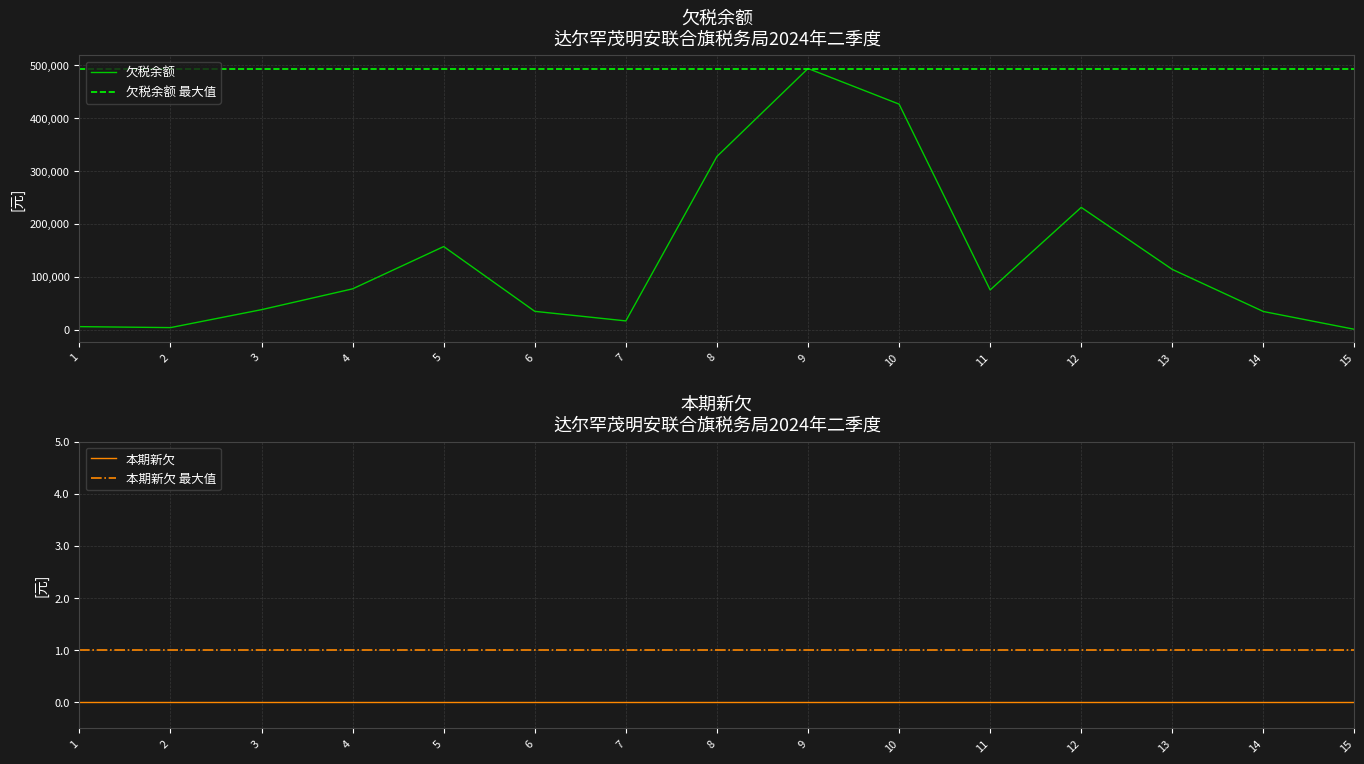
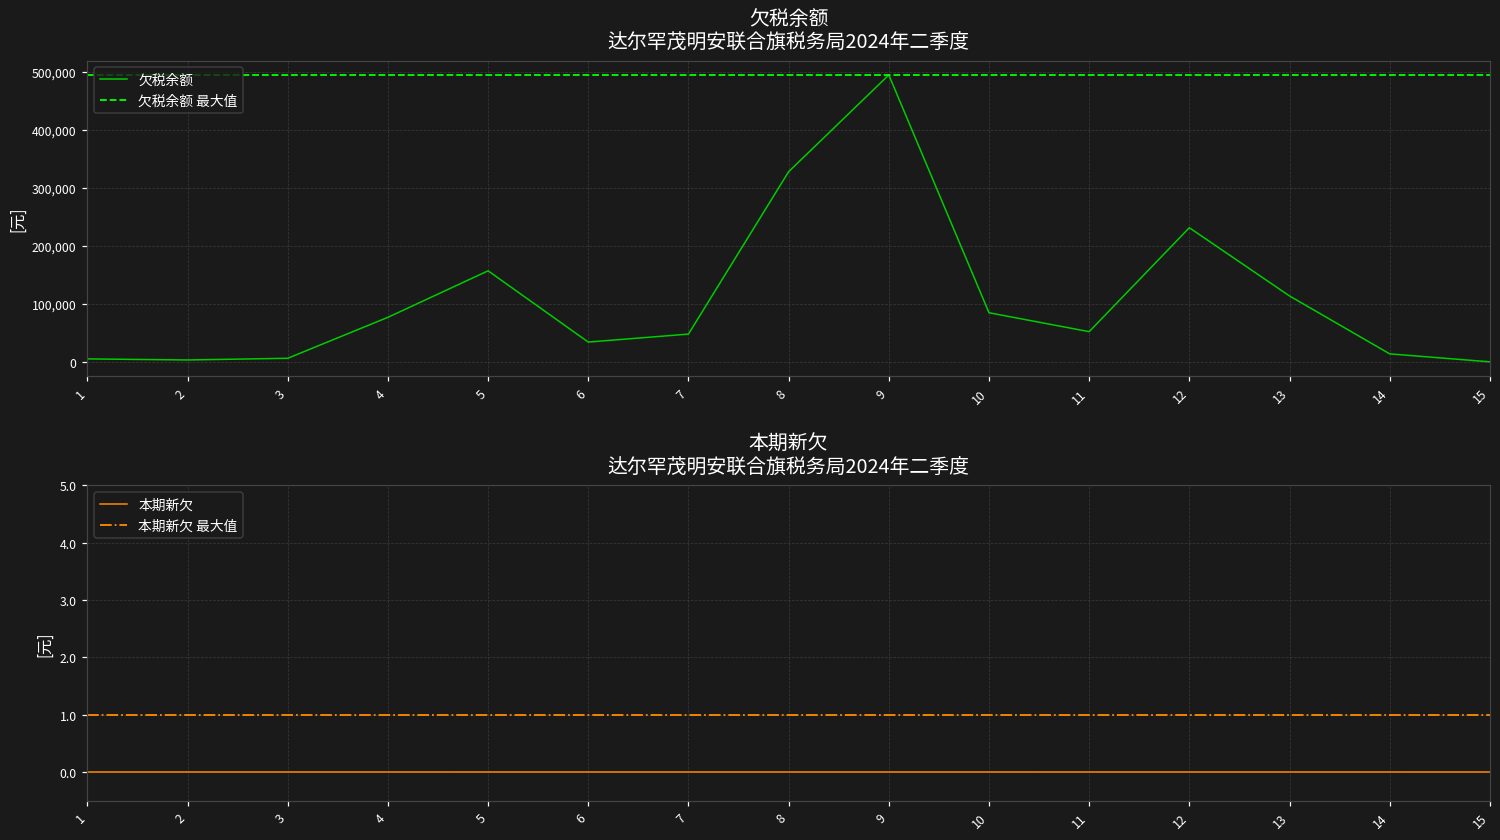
欠税余额 达尔罕茂明安联合旗税务局2024年二季度, 3: 40,000 -> 10,000
欠税余额 达尔罕茂明安联合旗税务局2024年二季度, 7: 20,000 -> 50,000
欠税余额 达尔罕茂明安联合旗税务局2024年二季度, 10: 430,000 -> 90,000
欠税余额 达尔罕茂明安联合旗税务局2024年二季度, 11: 80,000 -> 50,000
欠税余额 达尔罕茂明安联合旗税务局2024年二季度, 14: 30,000 -> 10,000
